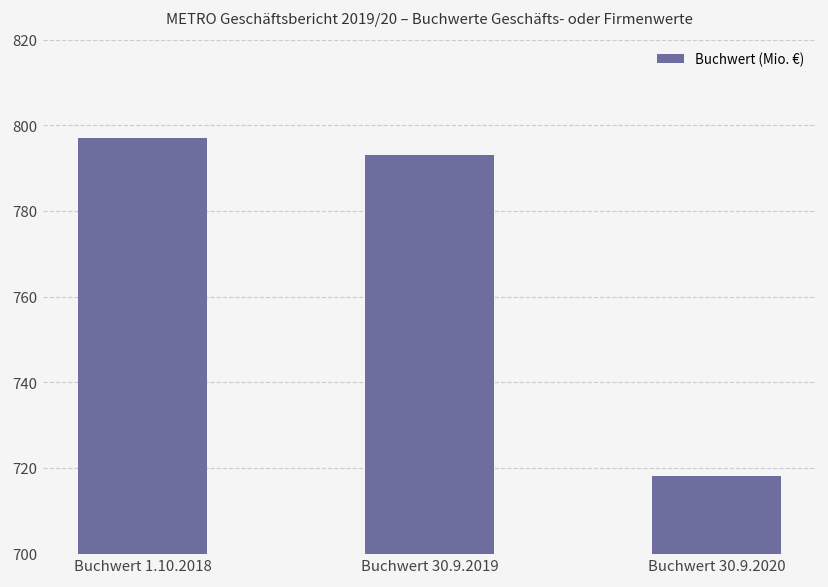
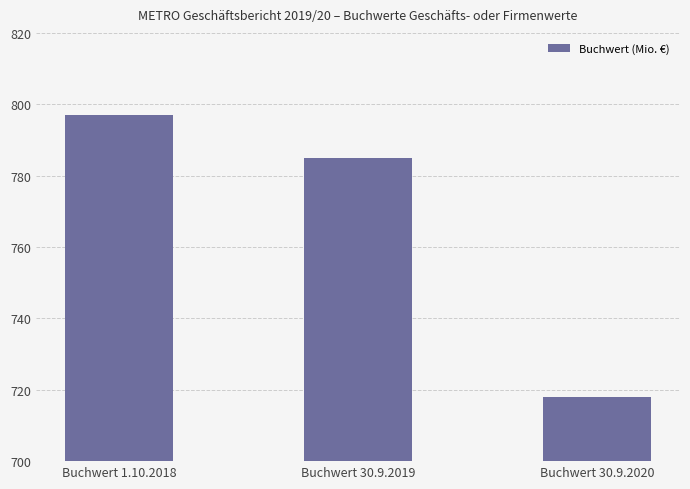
Buchwert 30.9.2019: 793 -> 785
